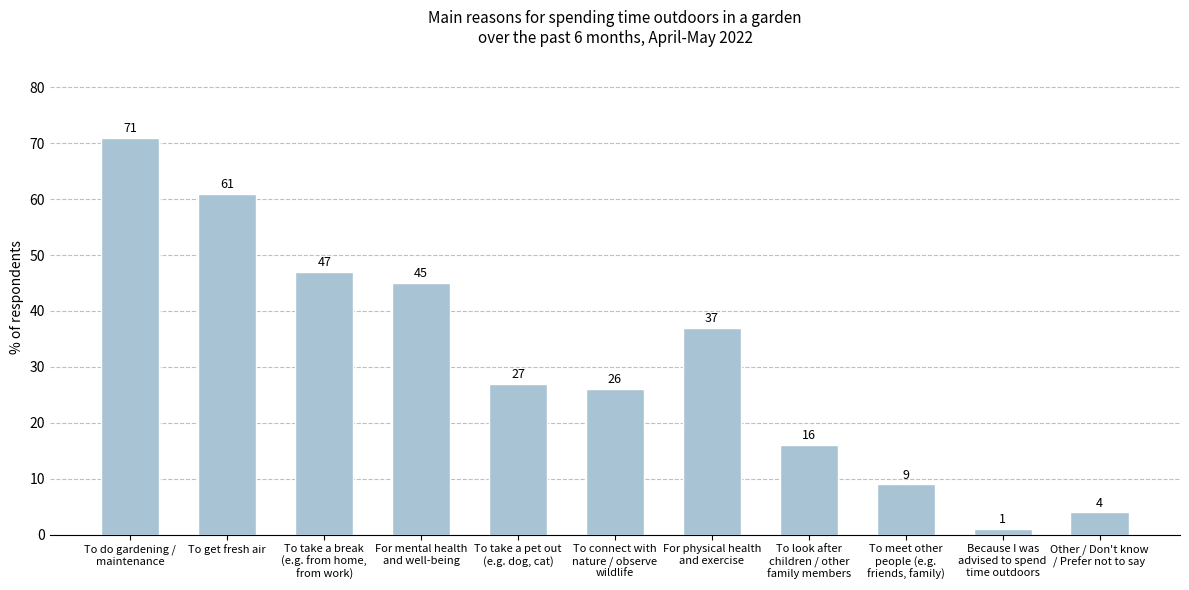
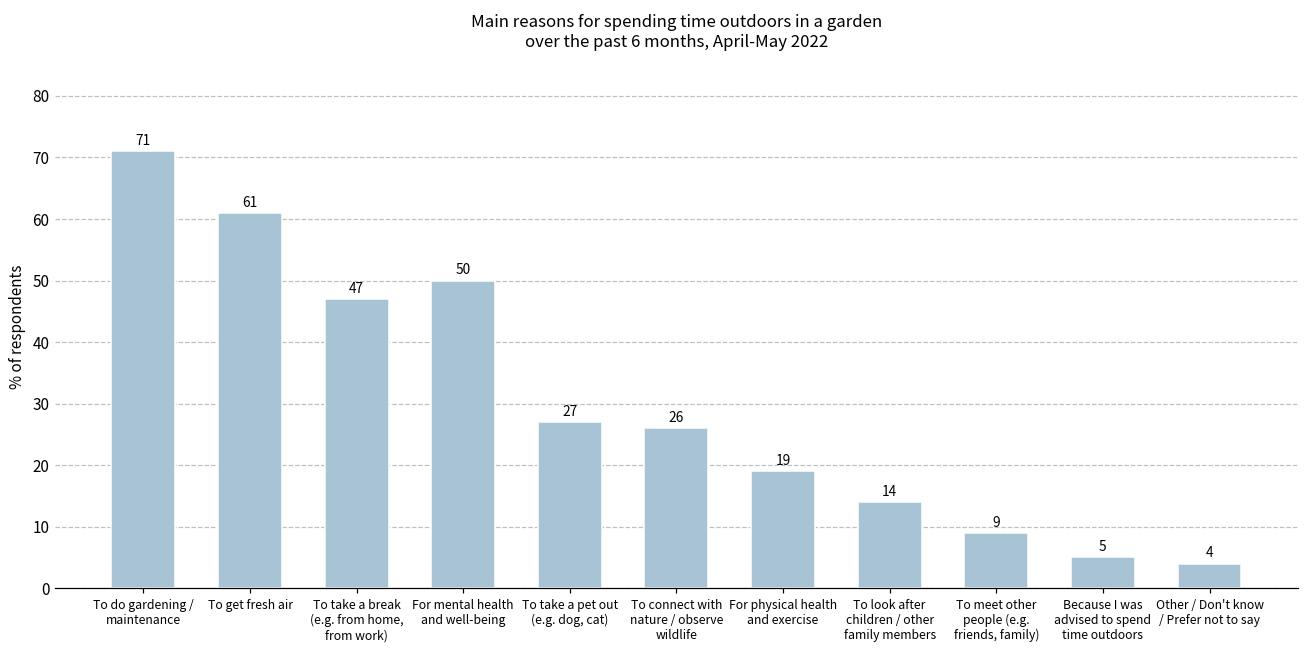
For mental health and well-being: 45 -> 50
For physical health and exercise: 37 -> 19
To look after children / other family members: 16 -> 14
Because I was advised to spend time outdoors: 1 -> 5
